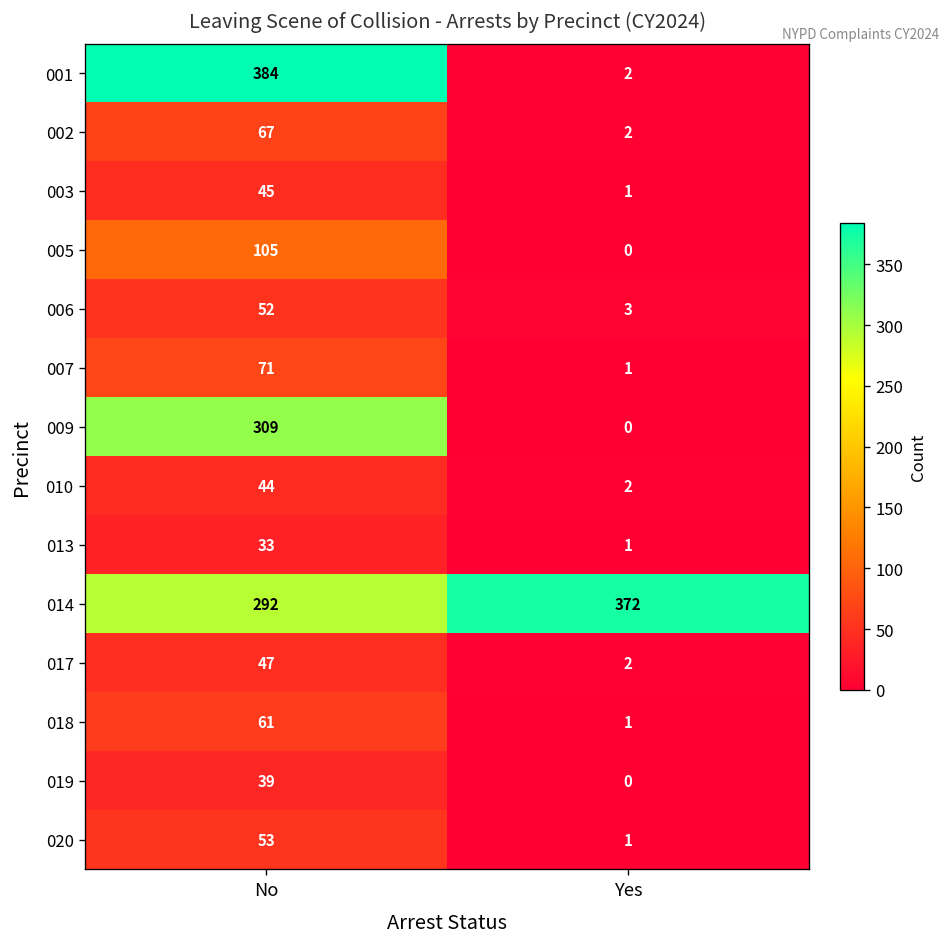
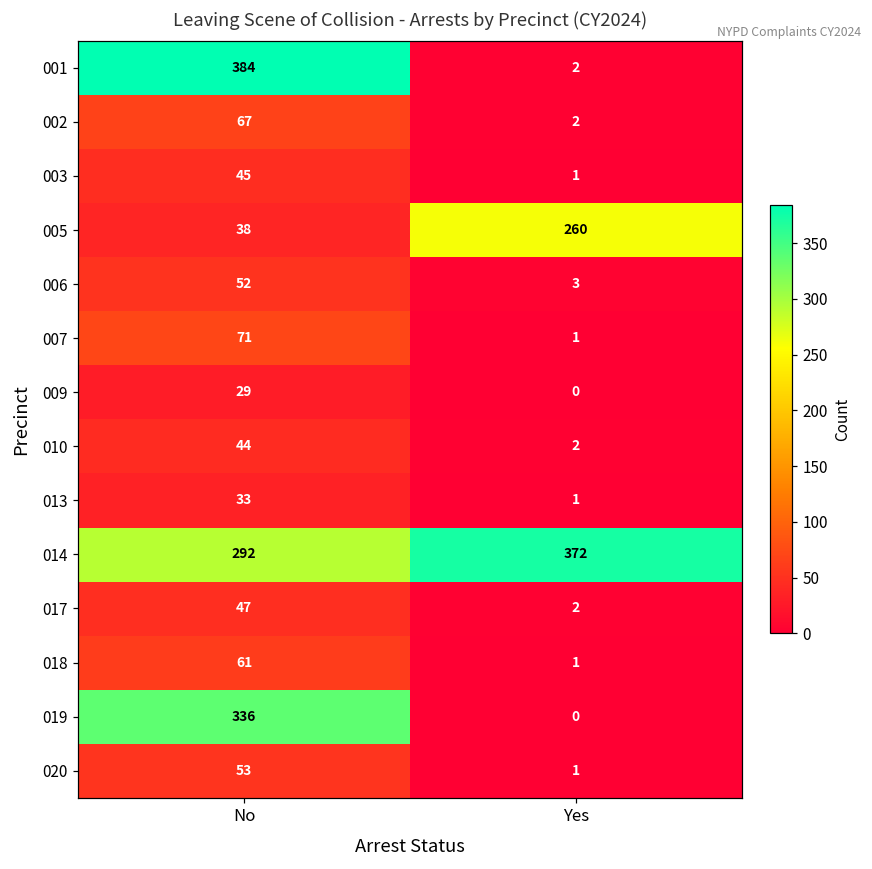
005, No: 105 -> 38
005, Yes: 0 -> 260
009, No: 309 -> 29
019, No: 39 -> 336
